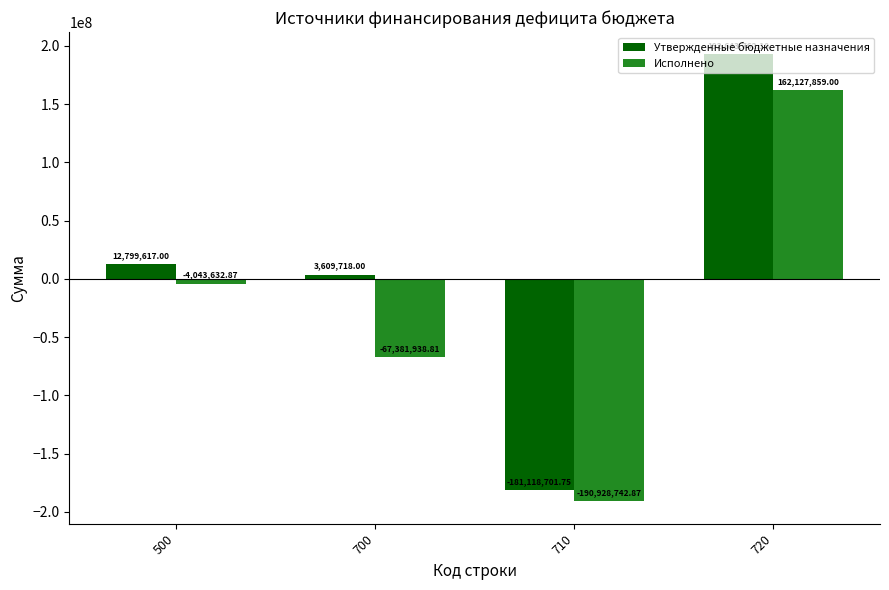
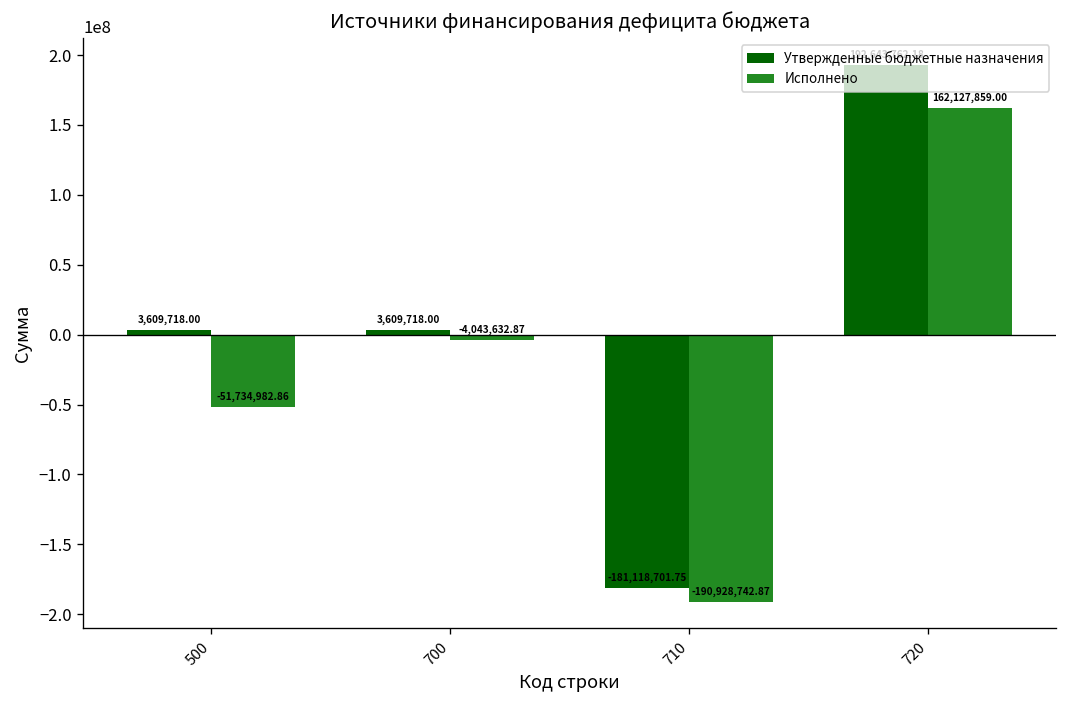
Утвержденные бюджетные назначения, 500: 12,799,617.00 -> 3,609,718.00
Исполнено, 500: -4,043,632.87 -> -51,734,982.86
Исполнено, 700: -67,381,938.81 -> -4,043,632.87
